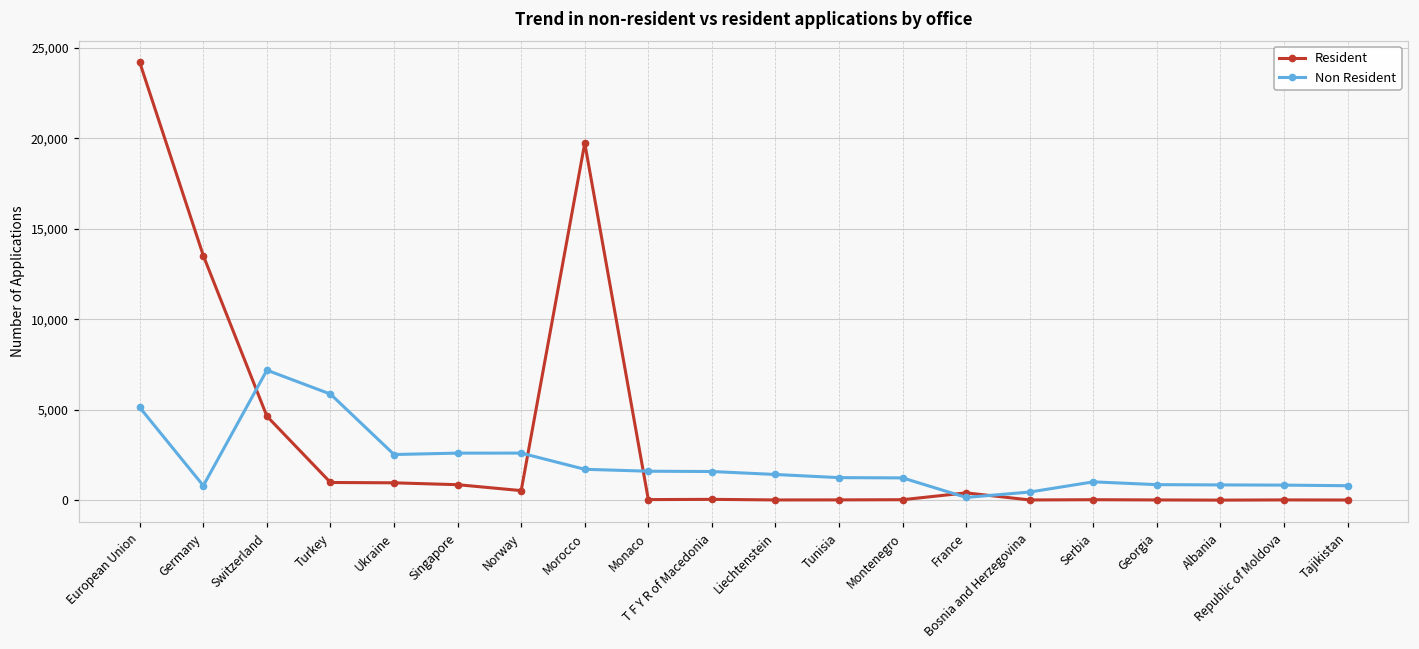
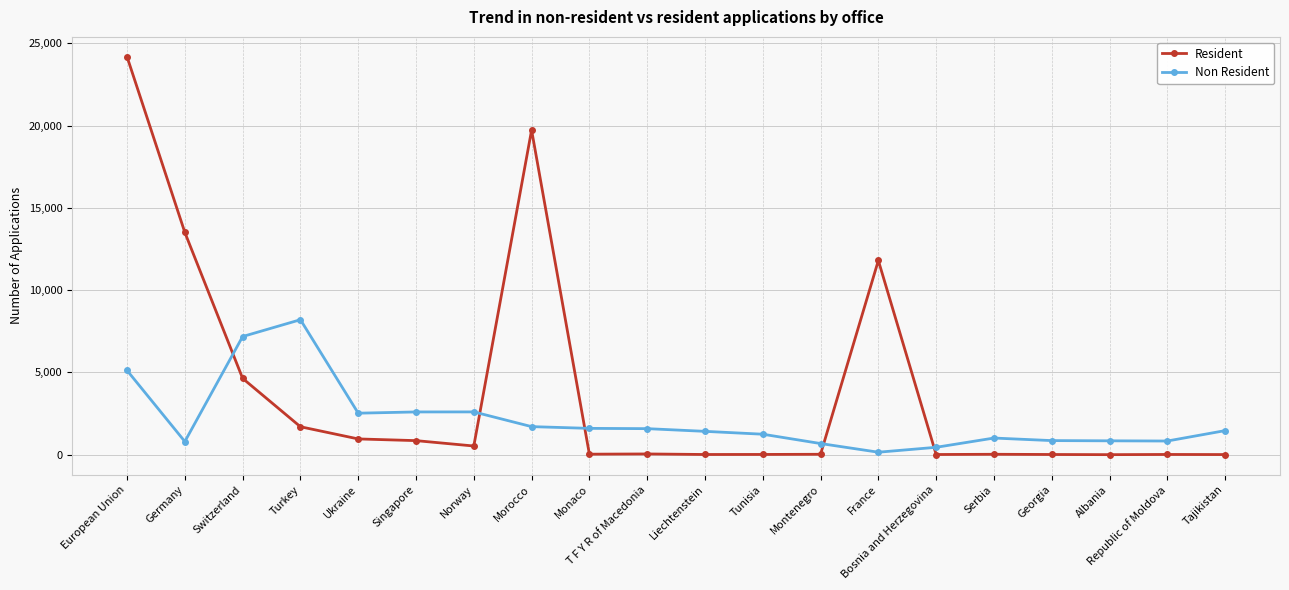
Resident, Turkey: 1,000 -> 1,700
Non Resident, Turkey: 5,900 -> 8,200
Non Resident, Montenegro: 1,200 -> 700
Resident, France: 400 -> 11,800
Non Resident, Tajikistan: 800 -> 1,500
